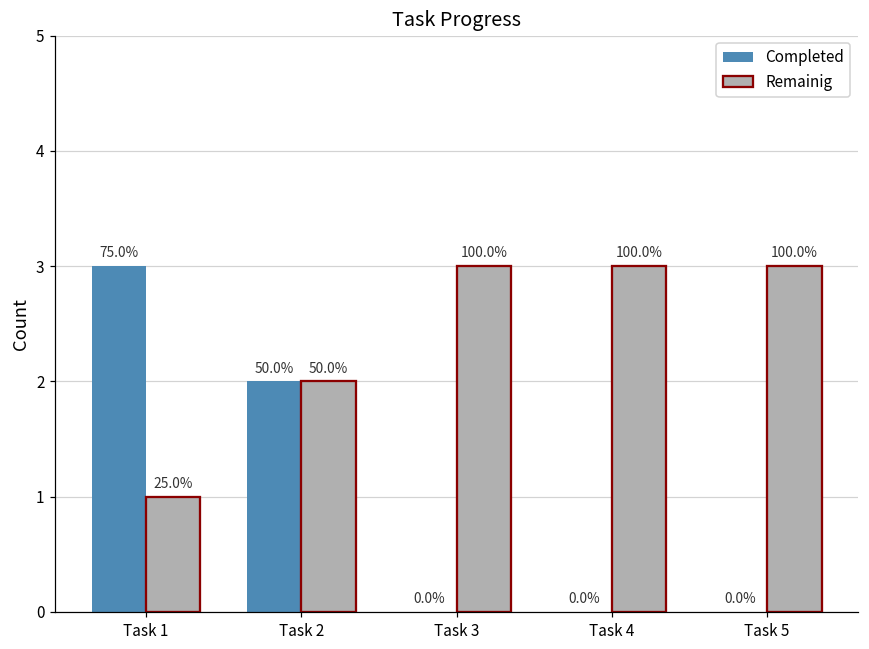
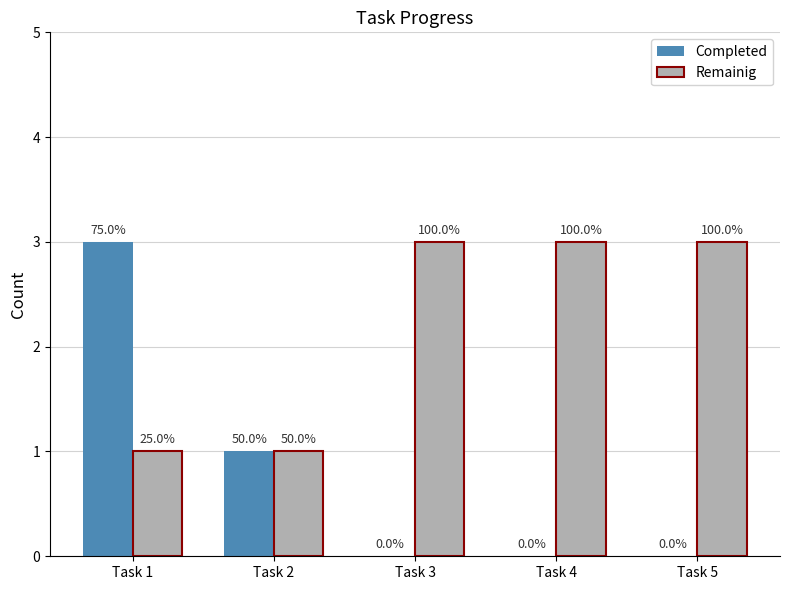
Completed, Task 2: 2 -> 1
Remainig, Task 2: 2 -> 1
